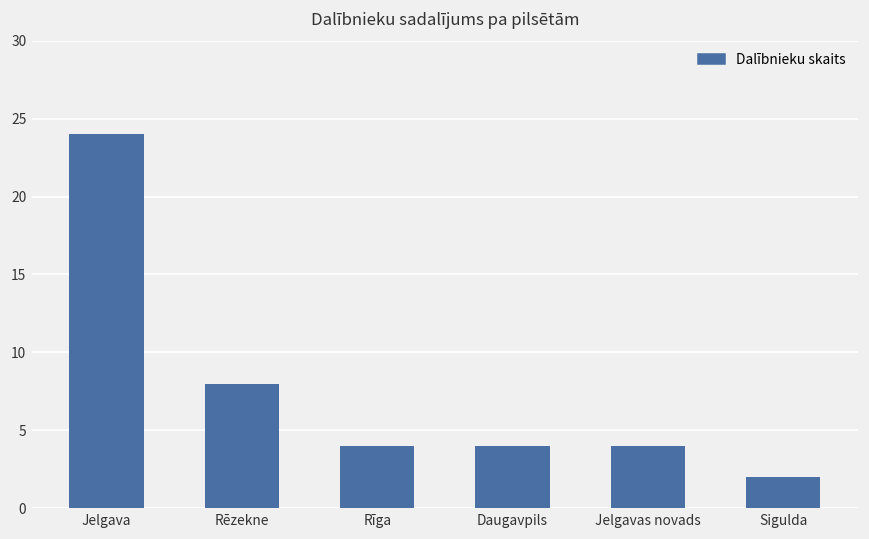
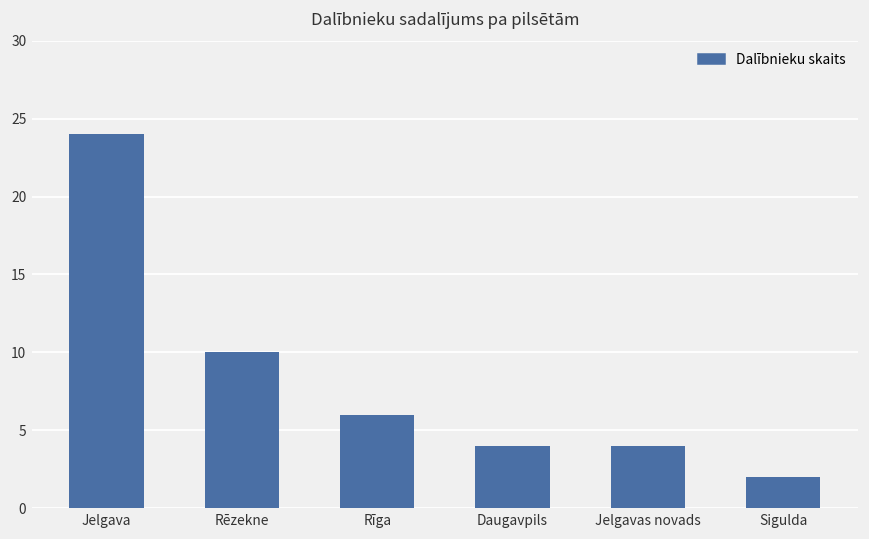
Rēzekne: 8 -> 10
Rīga: 4 -> 6
